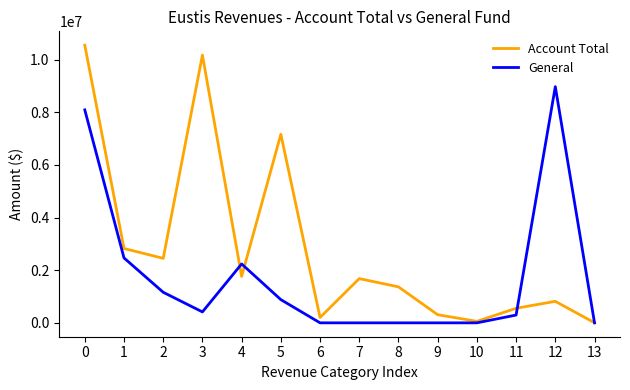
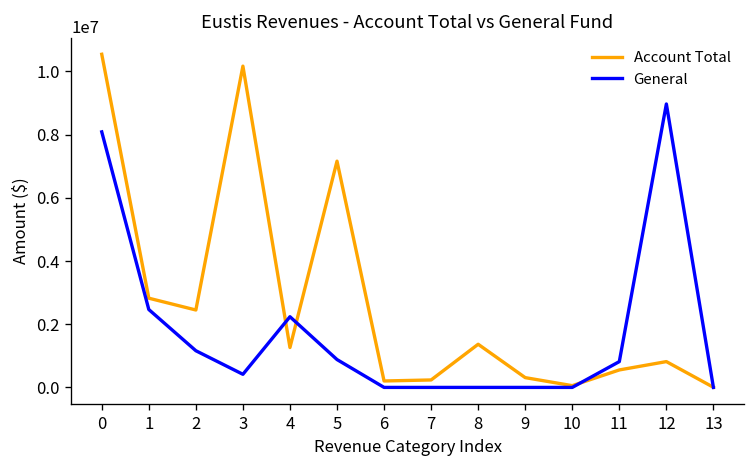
Account Total, 4: 1800000 -> 1300000
Account Total, 7: 1700000 -> 200000
General, 11: 300000 -> 800000
